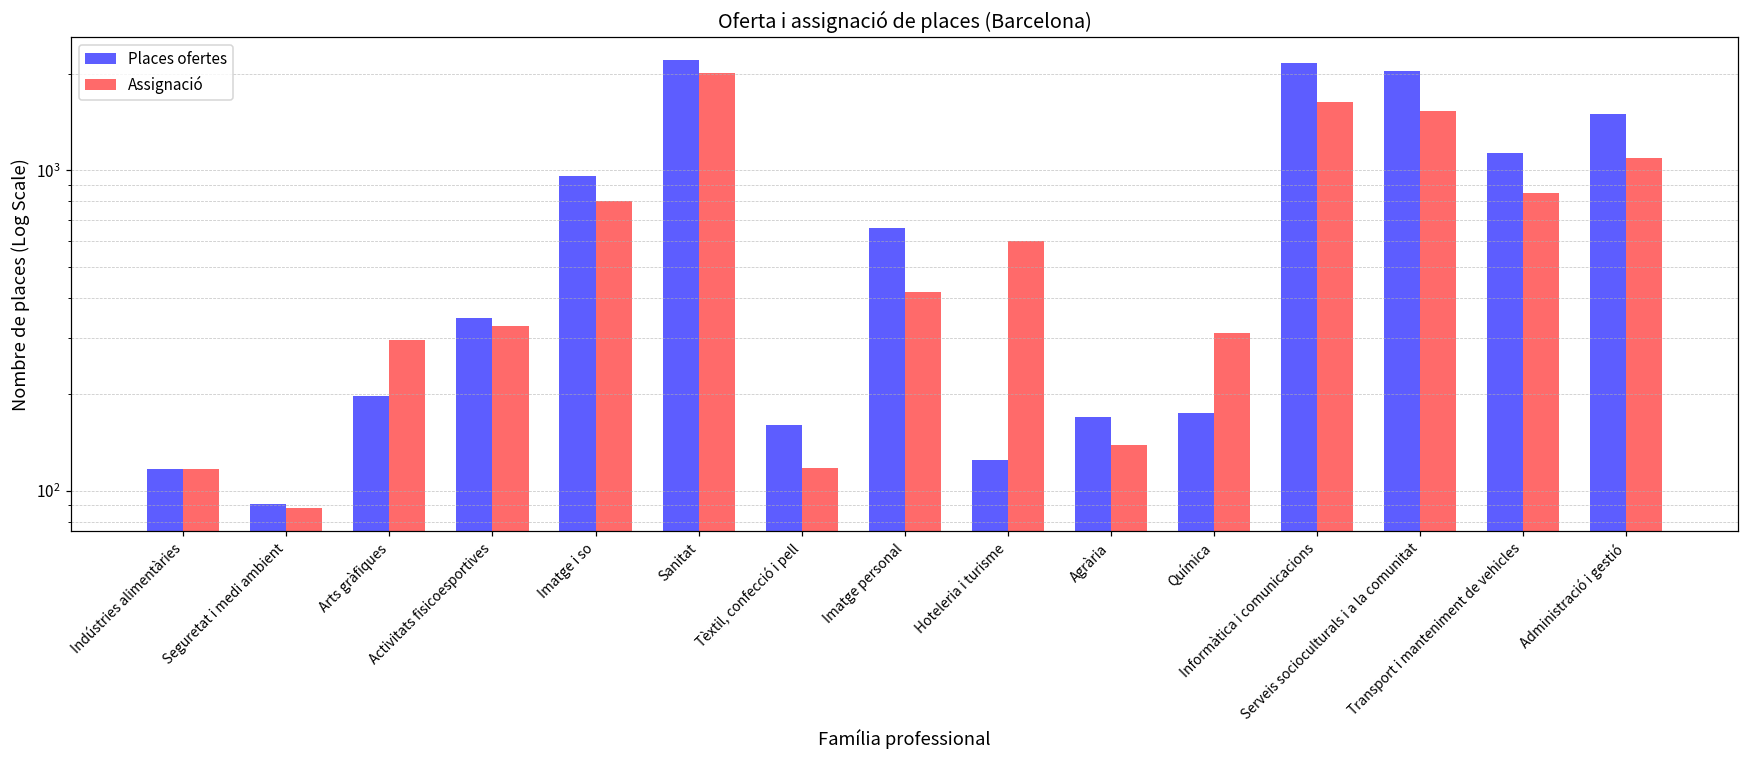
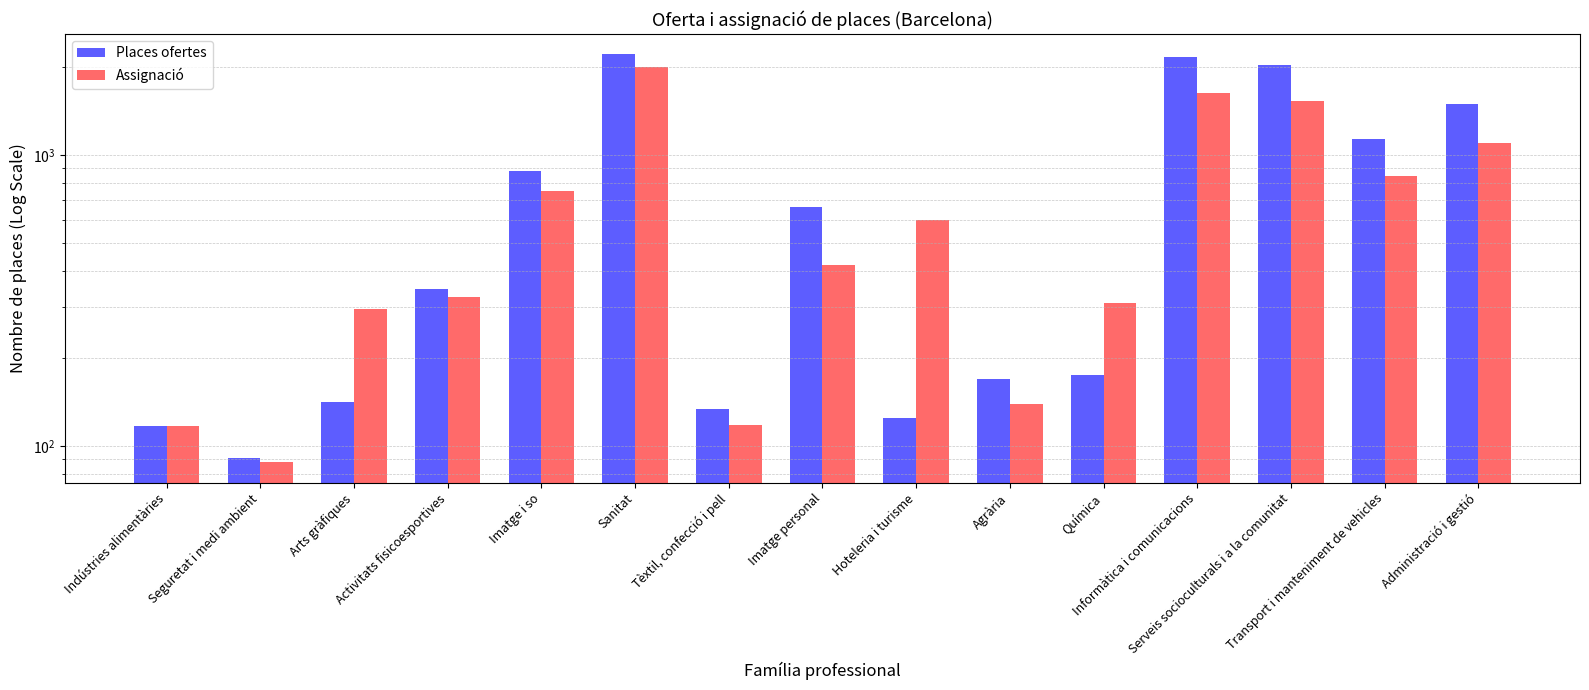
Places ofertes, Arts gràfiques: 200 -> 140
Places ofertes, Imatge i so: 960 -> 880
Assignació, Imatge i so: 810 -> 750
Places ofertes, Tèxtil, confecció i pell: 160 -> 130
